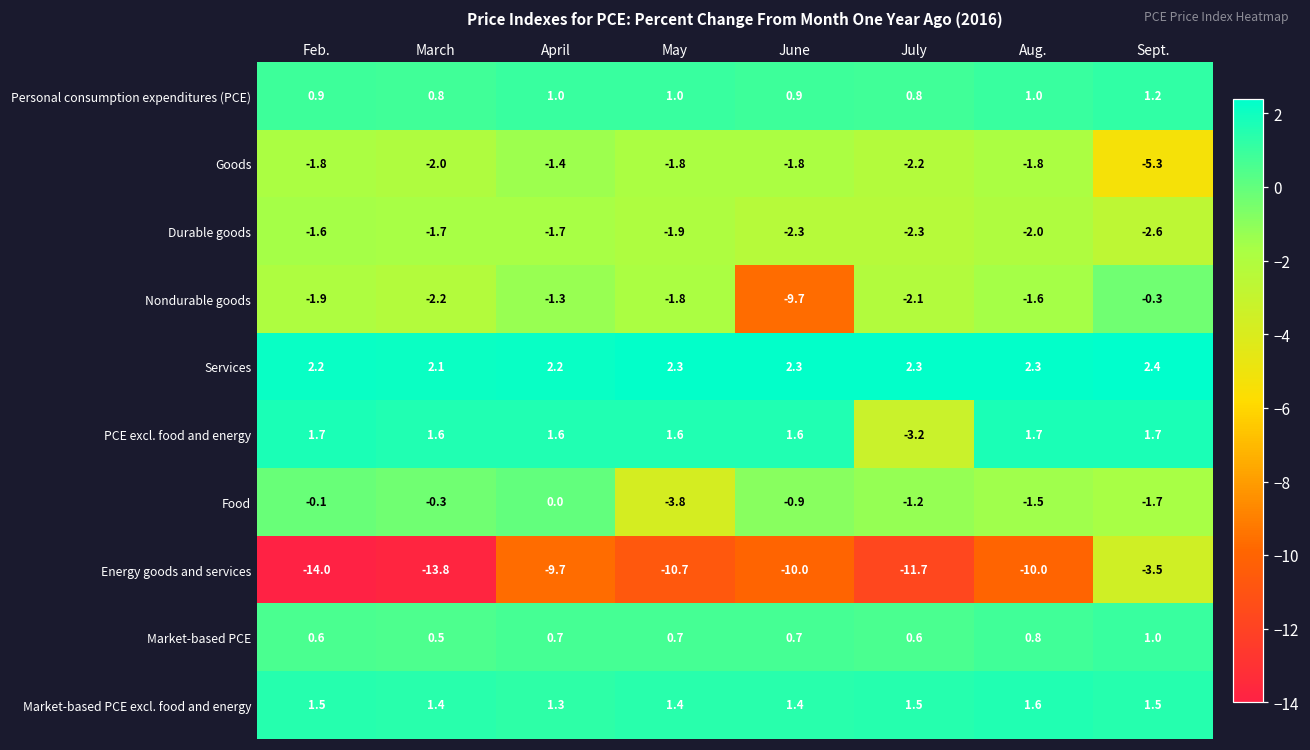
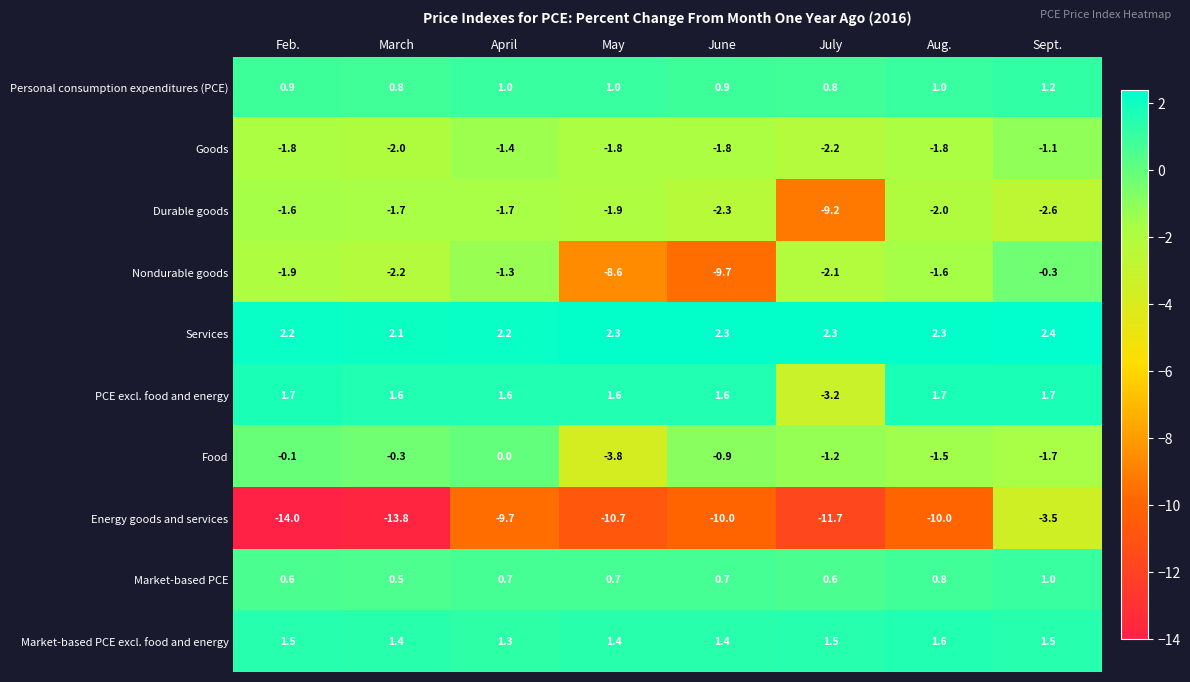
Goods, Sept.: -5.3 -> -1.1
Durable goods, July: -2.3 -> -9.2
Nondurable goods, May: -1.8 -> -8.6
